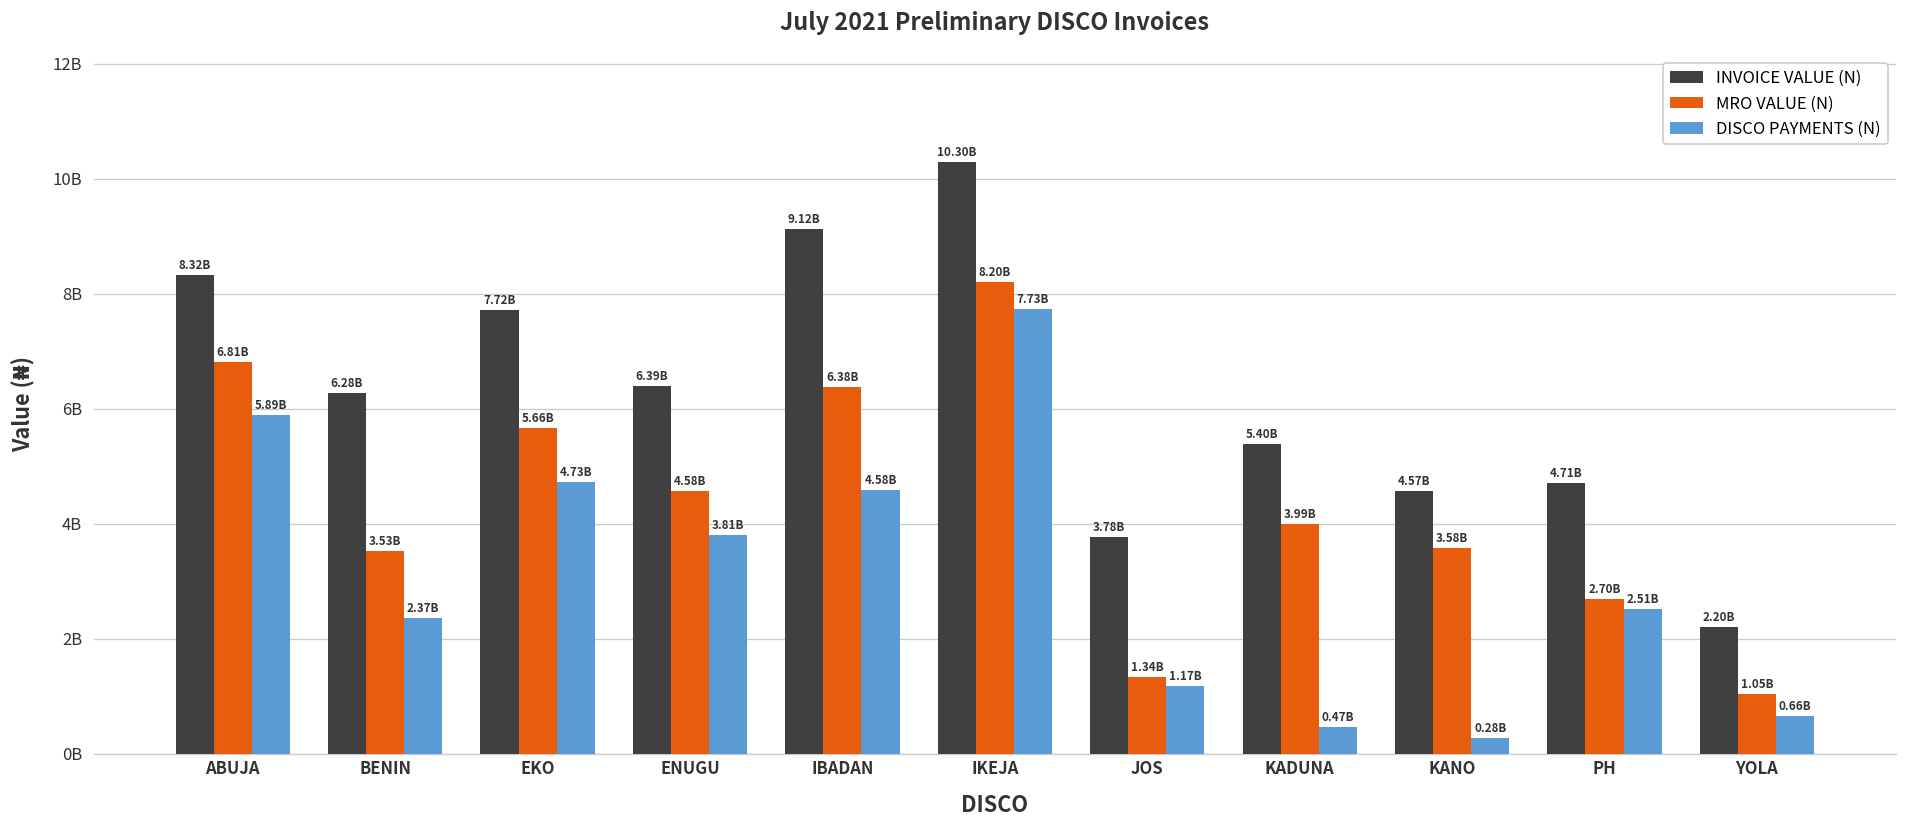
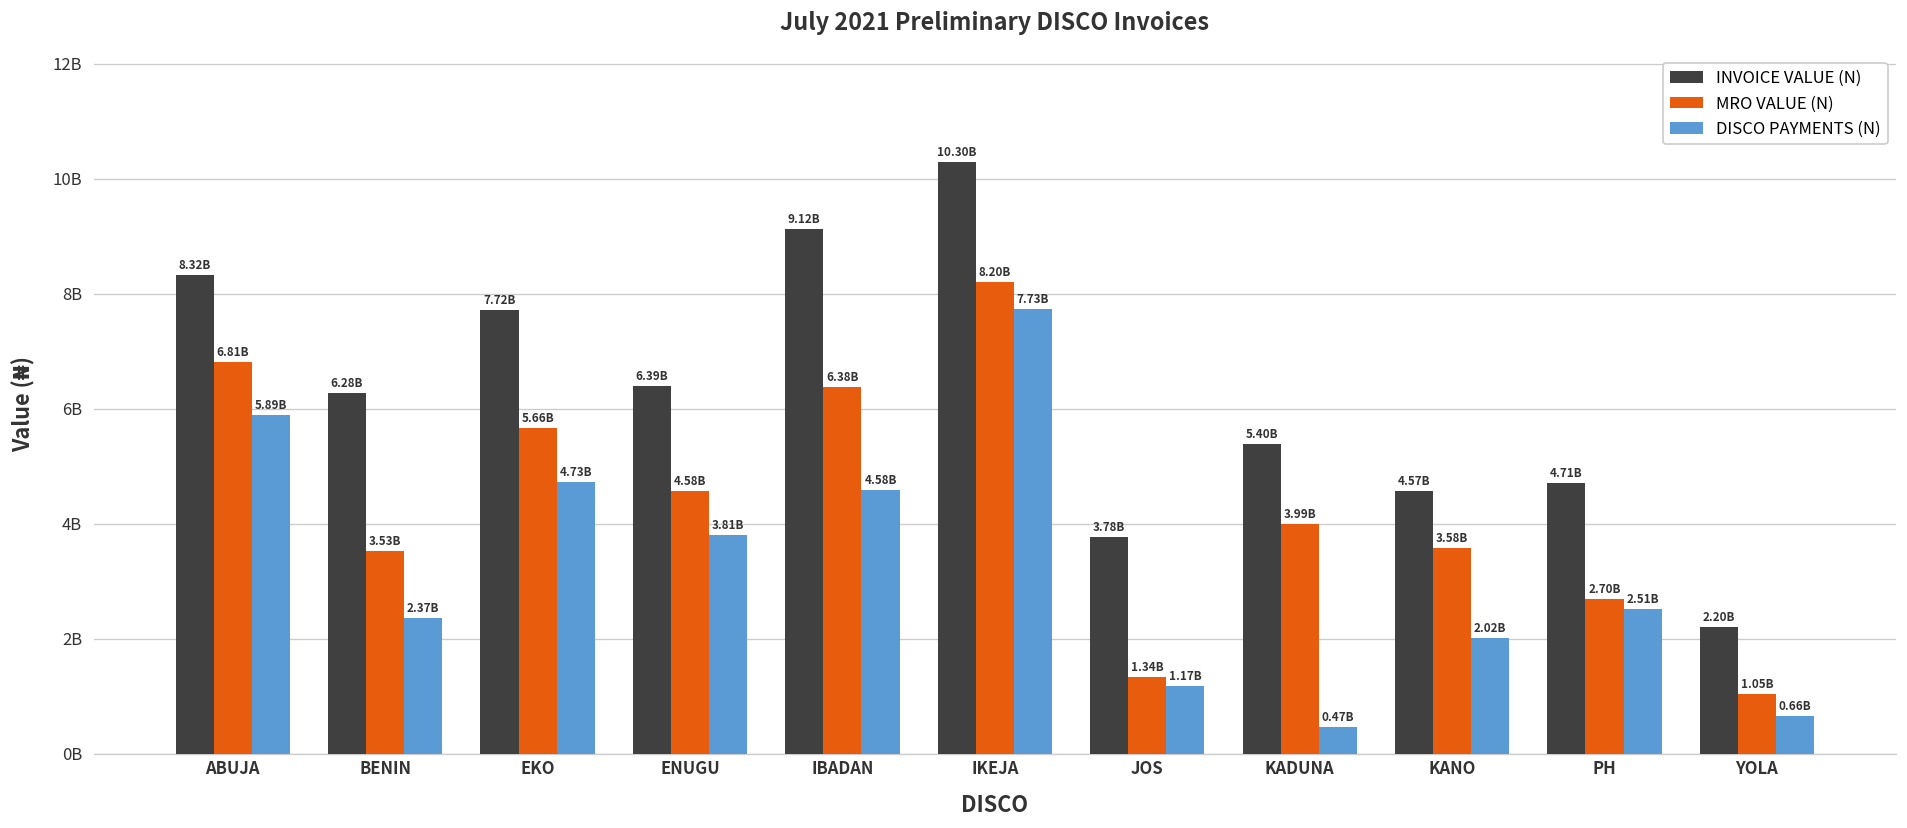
DISCO PAYMENTS (N), KANO: 0.28B -> 2.02B
